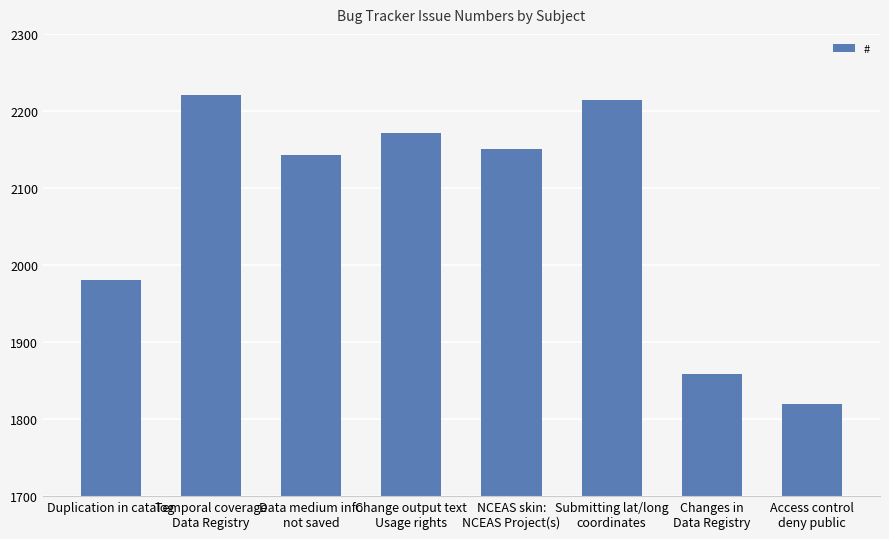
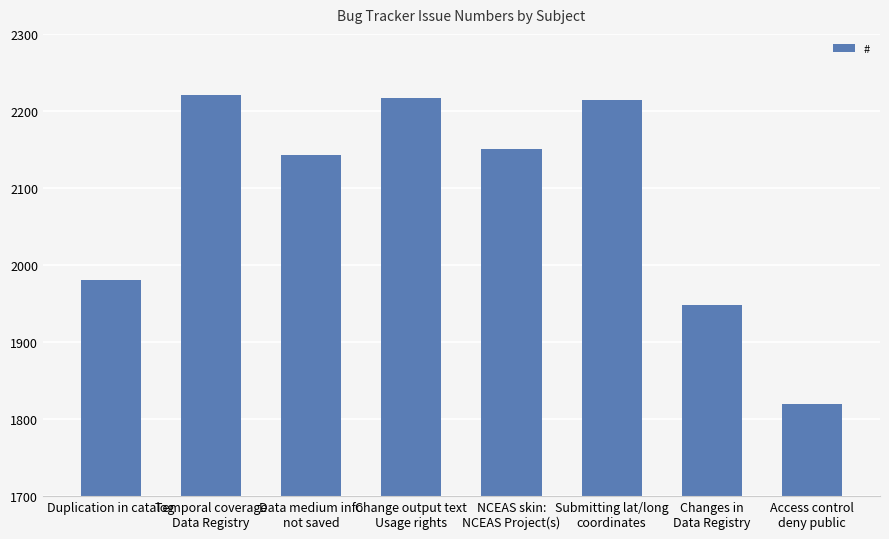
Change output text Usage rights: 2170 -> 2220
Changes in Data Registry: 1860 -> 1950
